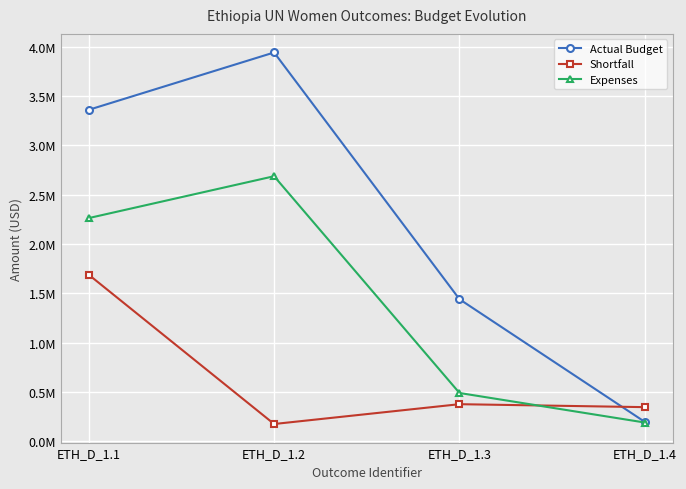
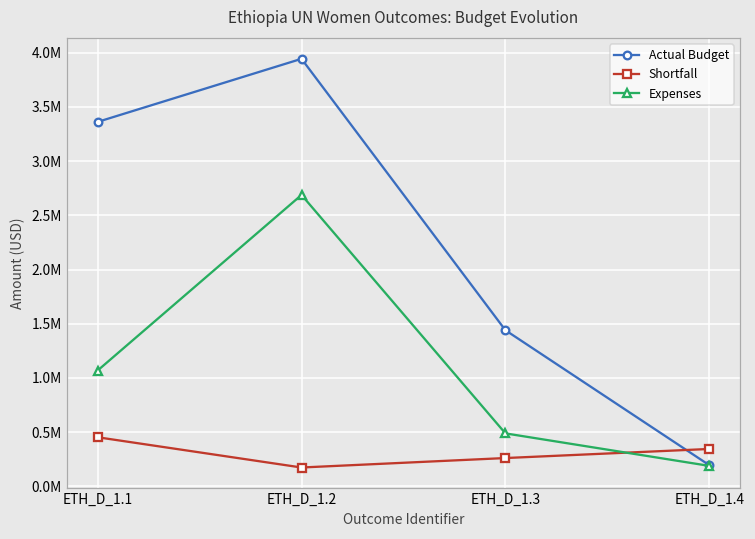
Shortfall, ETH_D_1.1: 1700000 -> 500000
Expenses, ETH_D_1.1: 2300000 -> 1100000
Shortfall, ETH_D_1.3: 400000 -> 300000
